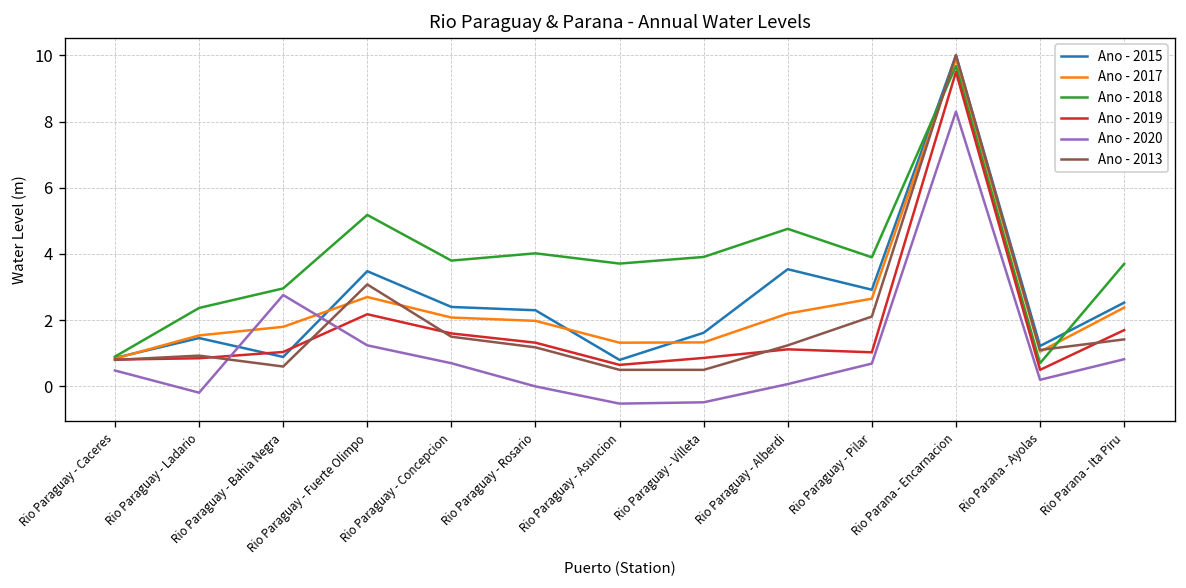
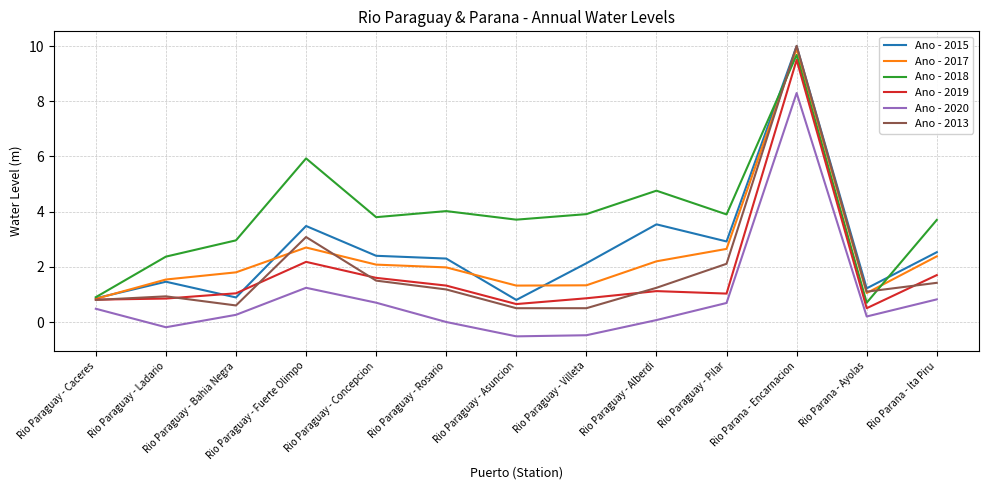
Ano - 2020, Rio Paraguay - Bahia Negra: 2.8 -> 0.3
Ano - 2018, Rio Paraguay - Fuerte Olimpo: 5.2 -> 5.9
Ano - 2015, Rio Paraguay - Villeta: 1.6 -> 2.1
